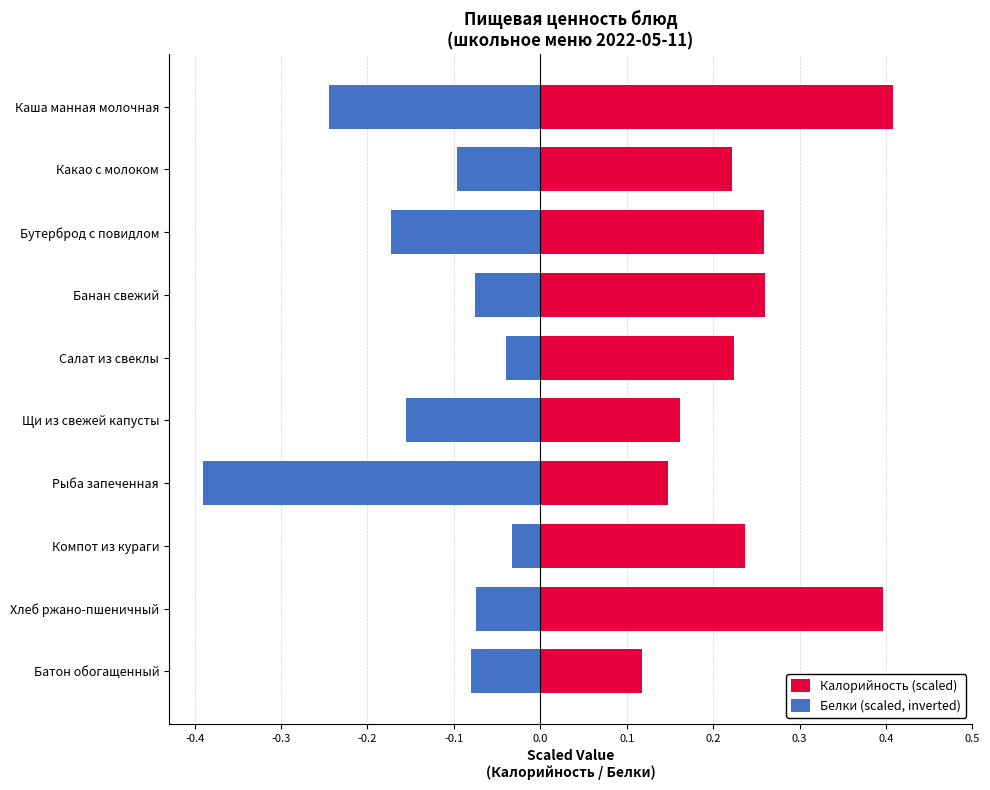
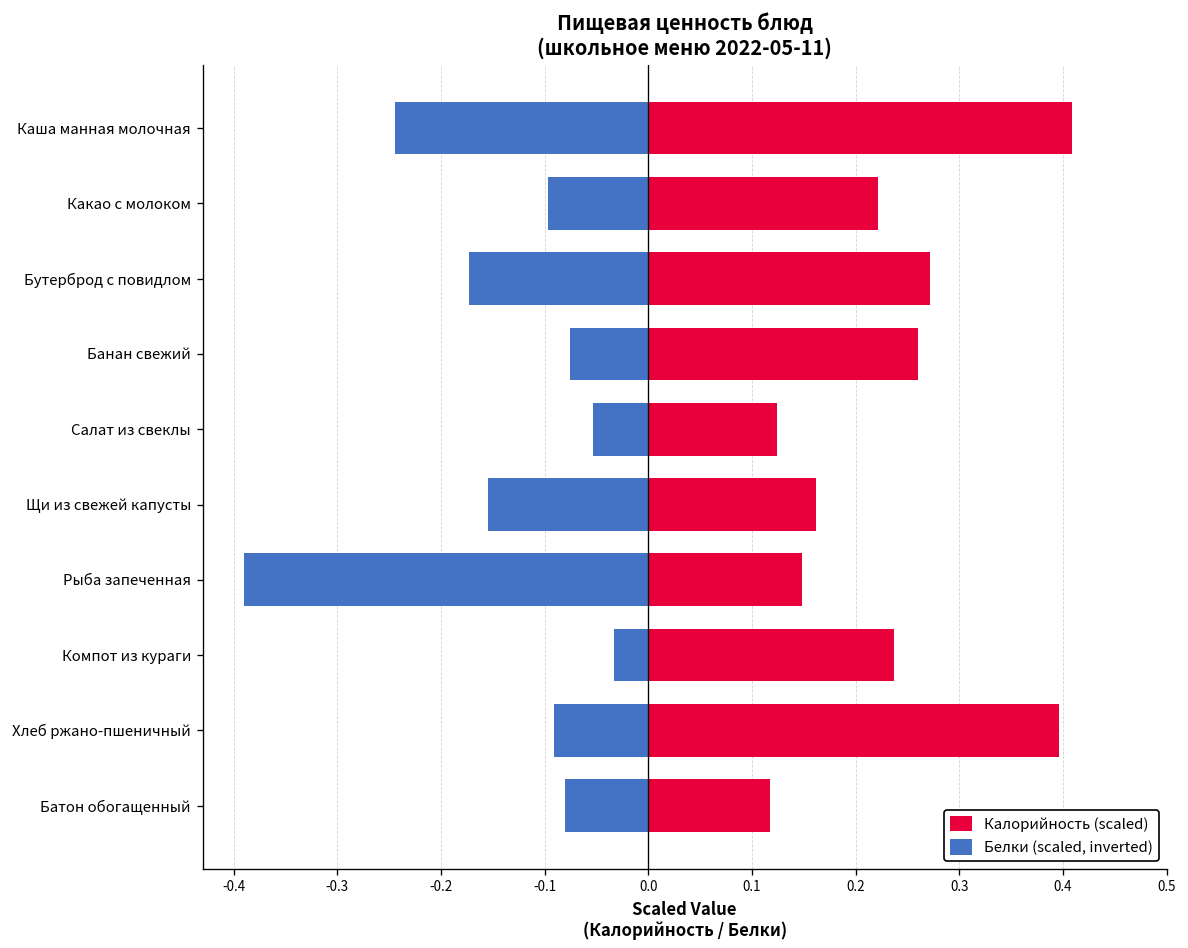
Калорийность (scaled), Бутерброд с повидлом: 0.26 -> 0.27
Калорийность (scaled), Салат из свеклы: 0.22 -> 0.12
Белки (scaled, inverted), Салат из свеклы: -0.04 -> -0.05
Белки (scaled, inverted), Хлеб ржано-пшеничный: -0.07 -> -0.09
